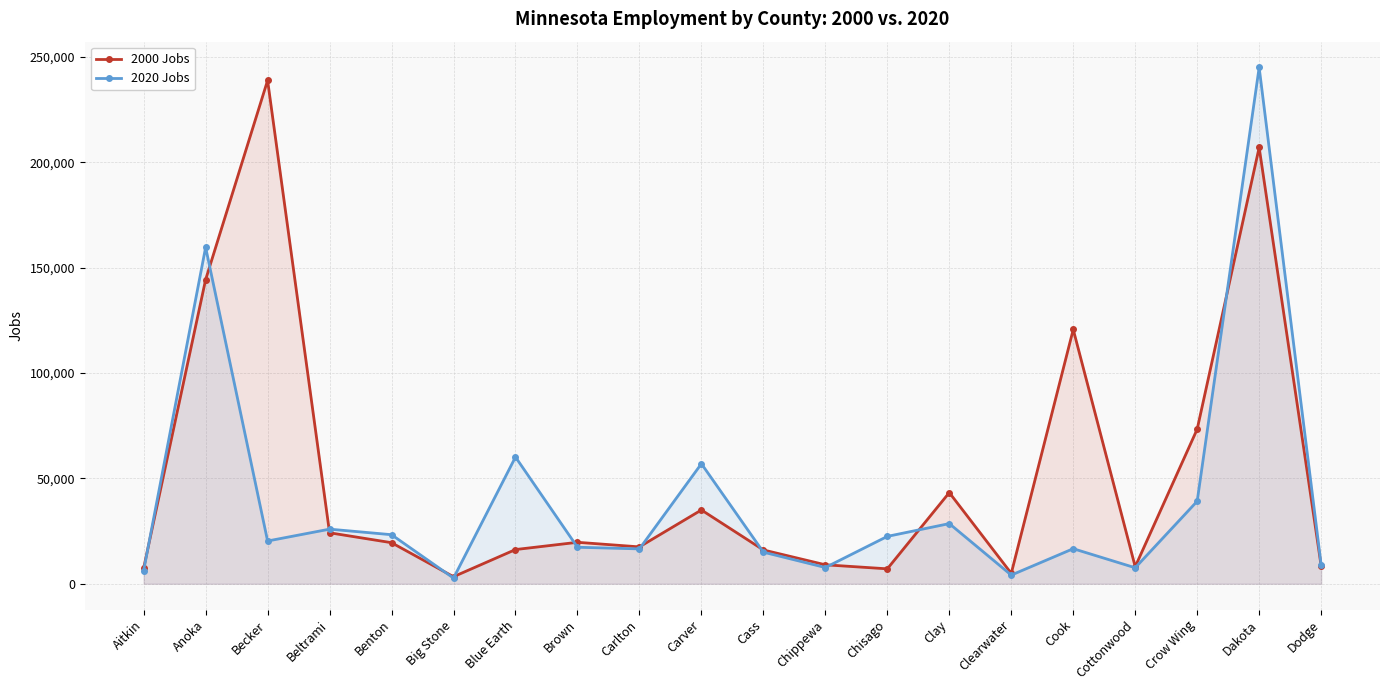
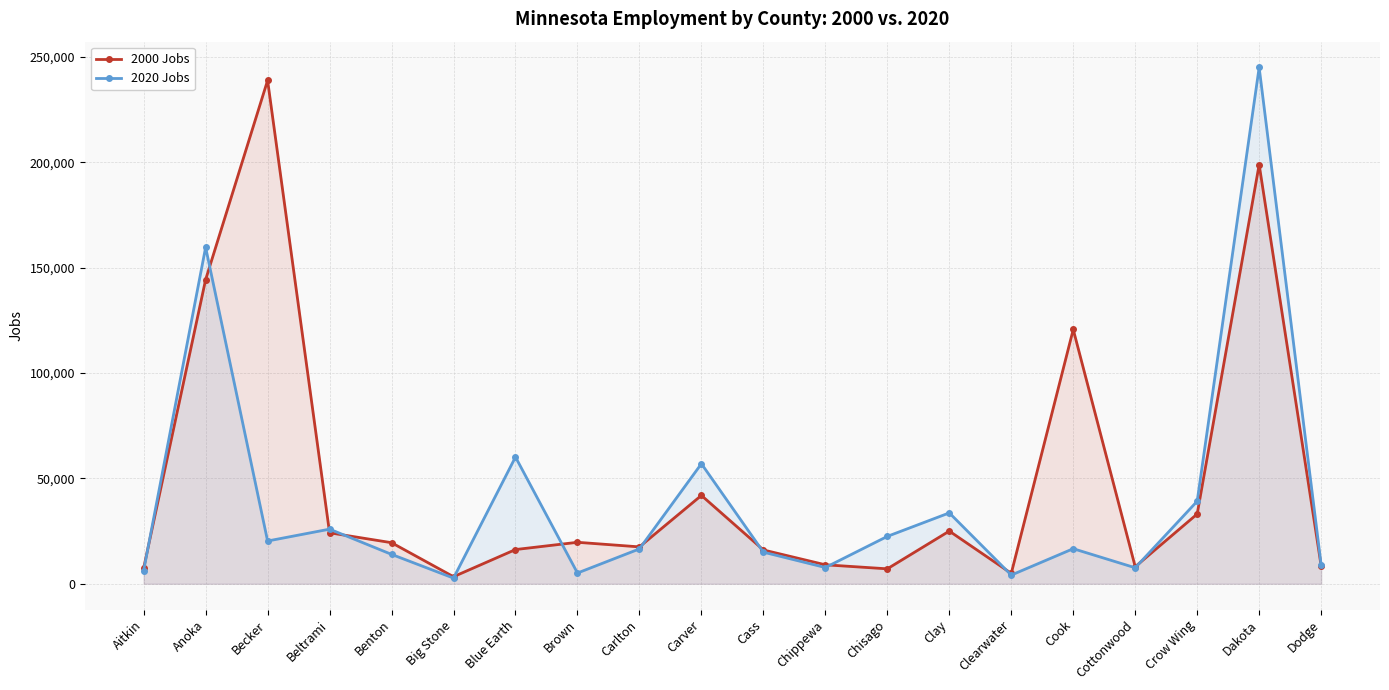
2020 Jobs, Benton: 23,000 -> 14,000
2020 Jobs, Brown: 17,000 -> 5,000
2000 Jobs, Carver: 35,000 -> 42,000
2000 Jobs, Clay: 43,000 -> 25,000
2020 Jobs, Clay: 29,000 -> 34,000
2000 Jobs, Crow Wing: 73,000 -> 33,000
2000 Jobs, Dakota: 207,000 -> 199,000
